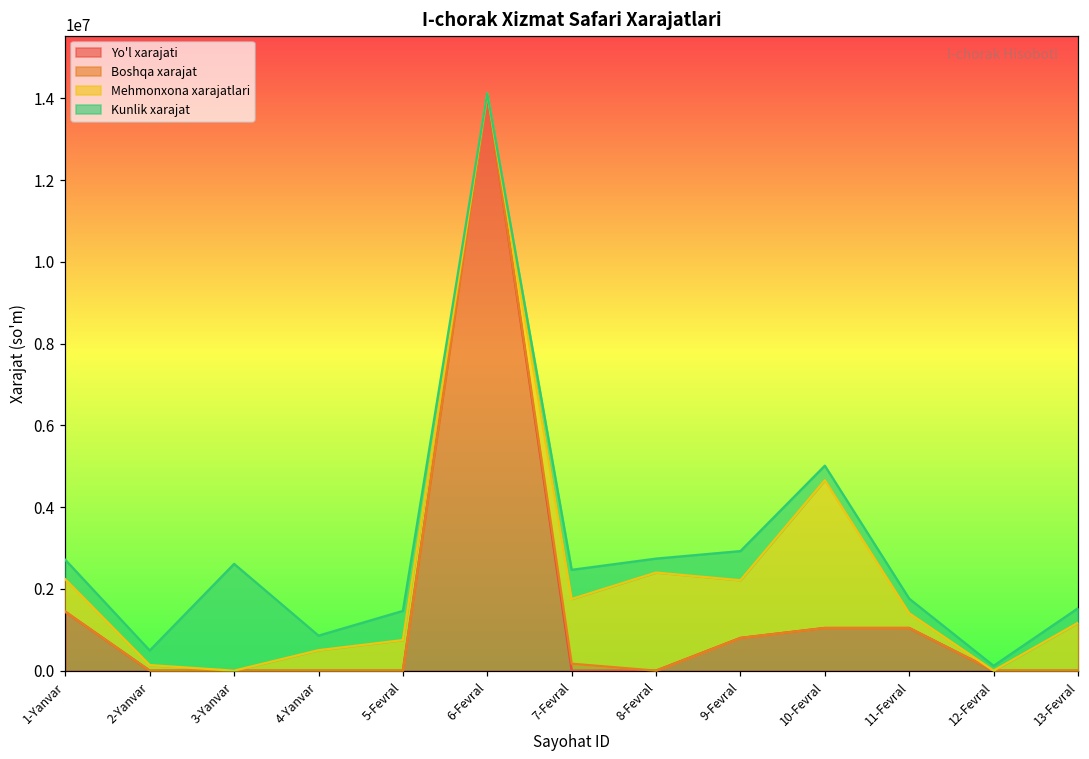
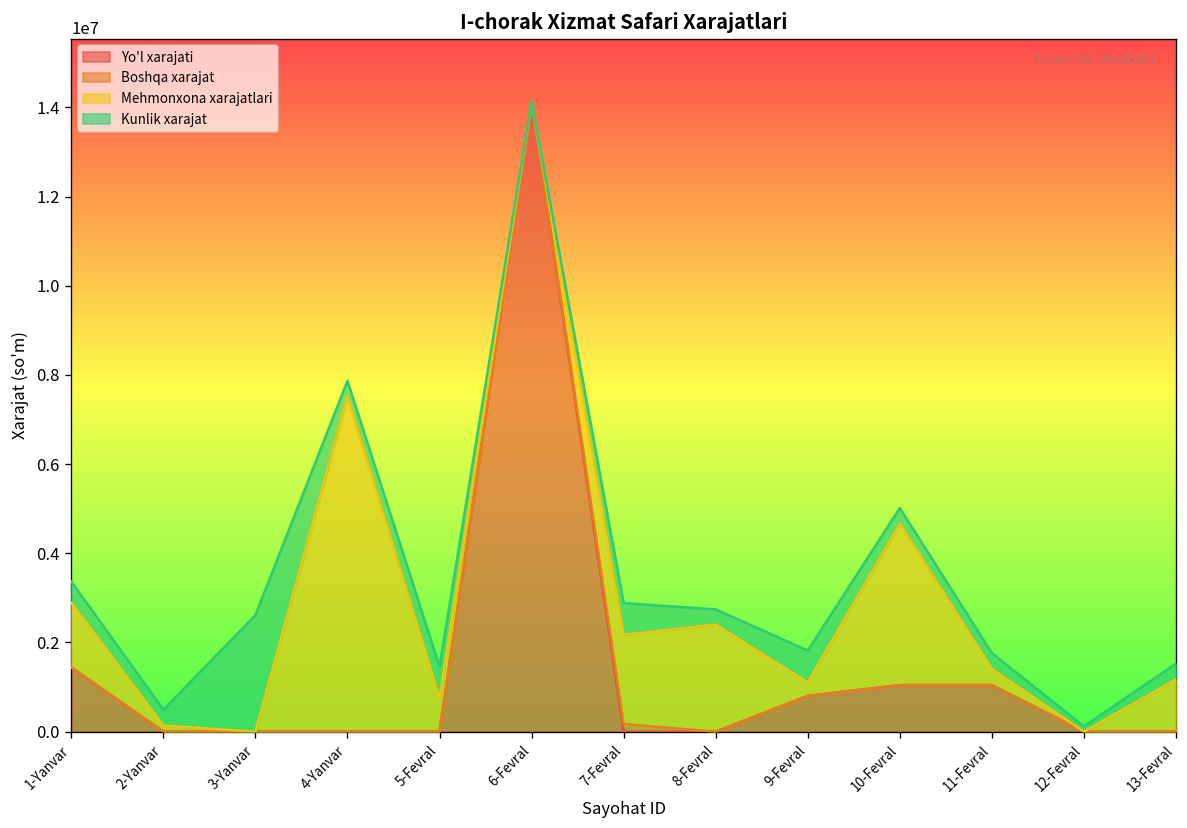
Mehmonxona xarajatlari, 1-Yanvar: 800000 -> 1500000
Mehmonxona xarajatlari, 4-Yanvar: 500000 -> 7500000
Mehmonxona xarajatlari, 7-Fevral: 1600000 -> 2000000
Mehmonxona xarajatlari, 9-Fevral: 1400000 -> 300000
